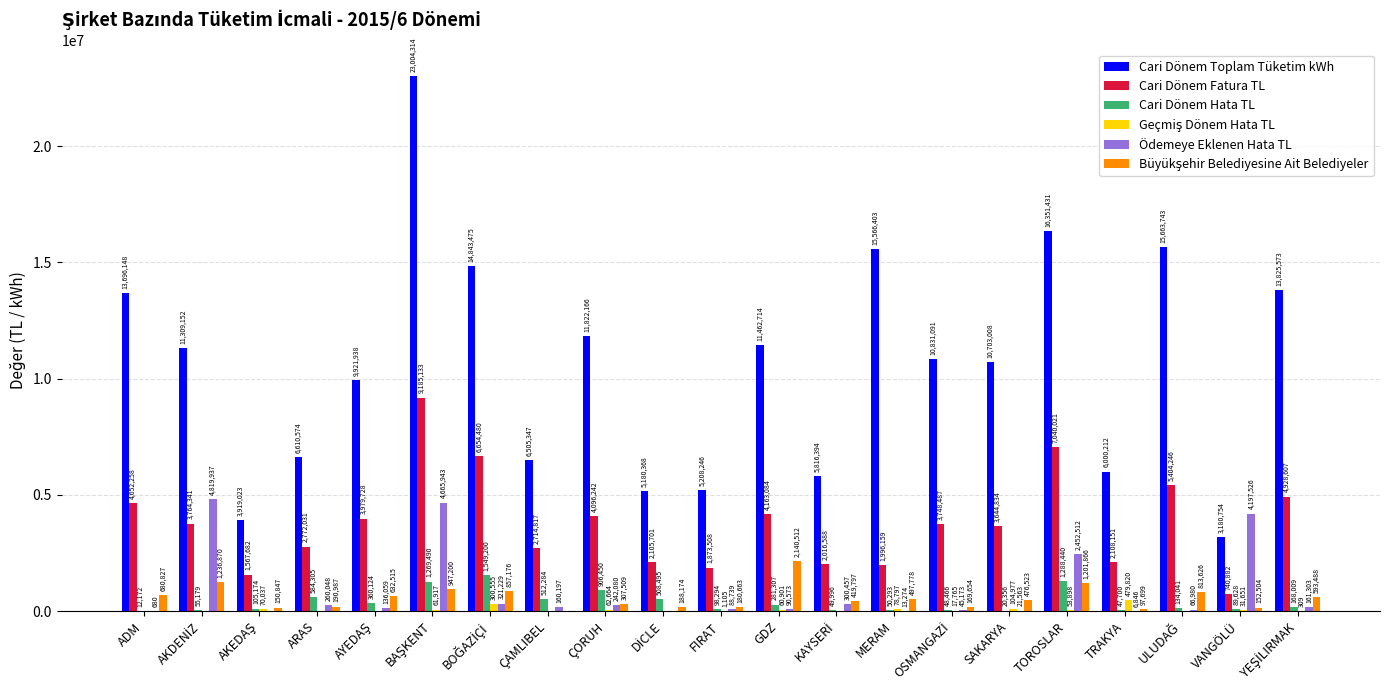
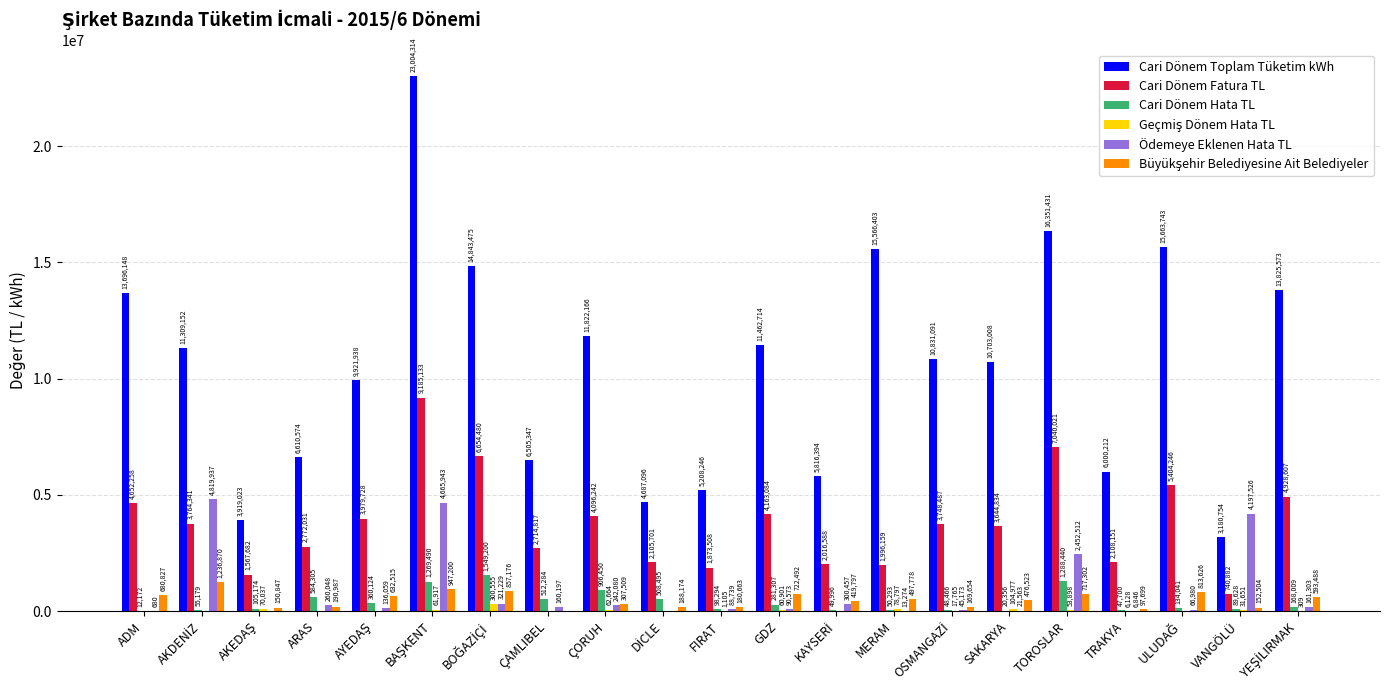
Cari Dönem Toplam Tüketim kWh, DİCLE: 5,180,368 -> 4,687,096
Büyükşehir Belediyesine Ait Belediyeler, GDZ: 2,140,512 -> 722,492
Büyükşehir Belediyesine Ait Belediyeler, TOROSLAR: 1,201,866 -> 717,302
Geçmiş Dönem Hata TL, TRAKYA: 479,820 -> 6,128
